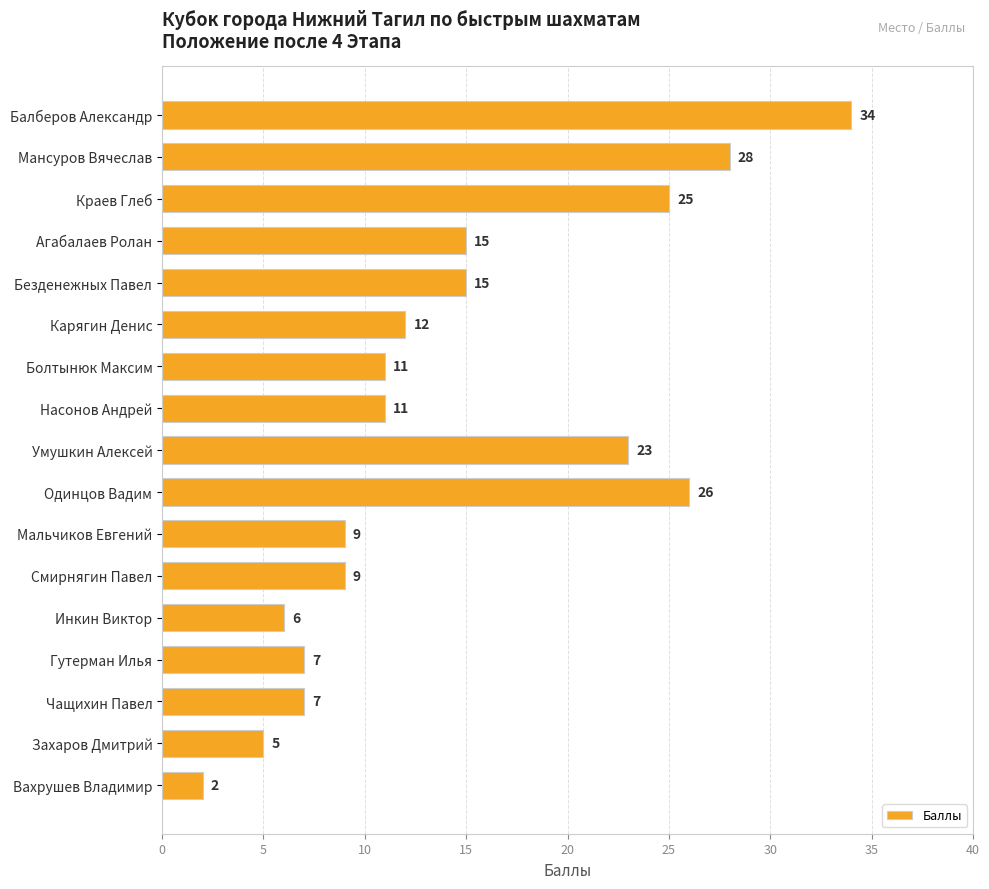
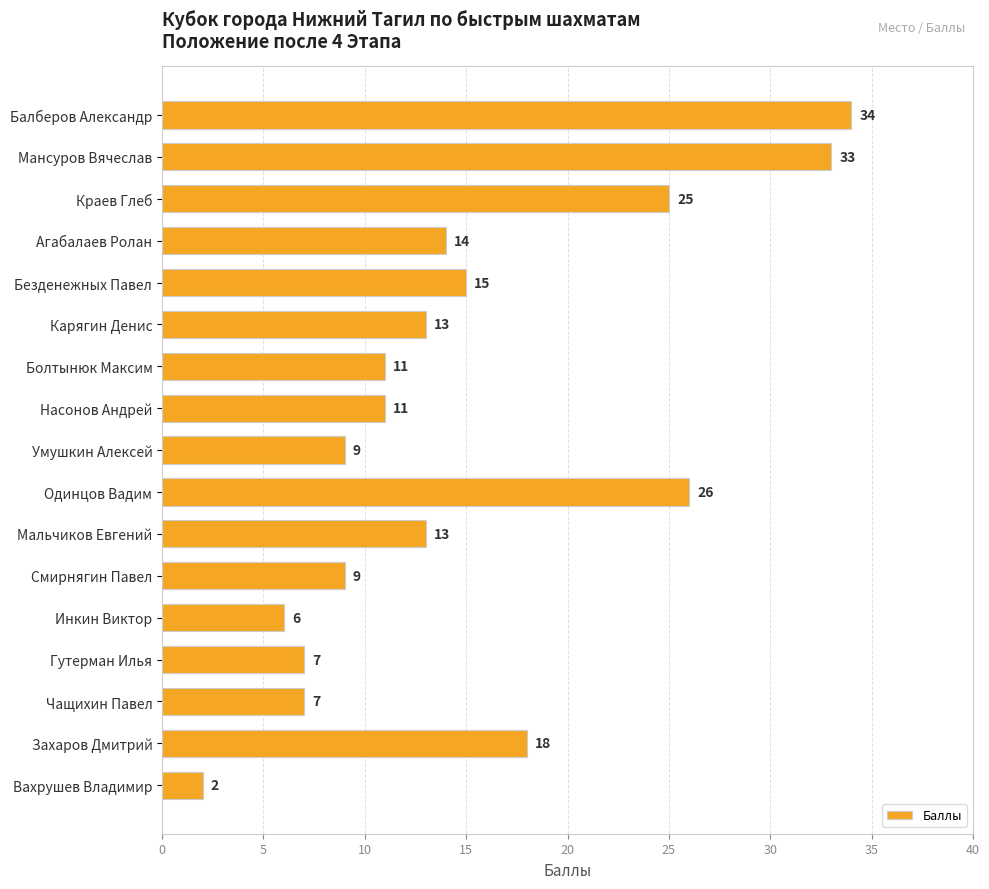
Мансуров Вячеслав: 28 -> 33
Агабалаев Ролан: 15 -> 14
Карягин Денис: 12 -> 13
Умушкин Алексей: 23 -> 9
Мальчиков Евгений: 9 -> 13
Захаров Дмитрий: 5 -> 18
